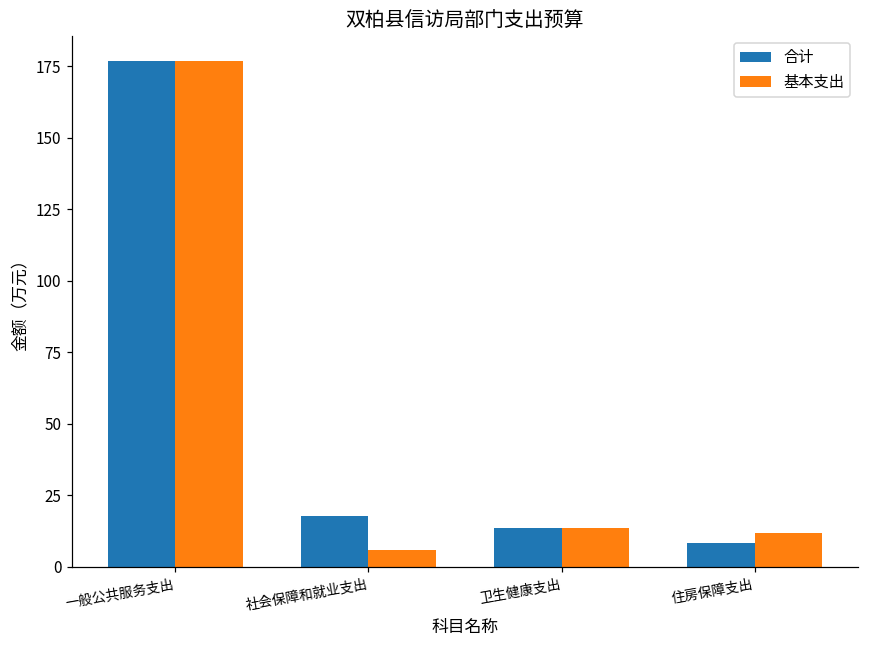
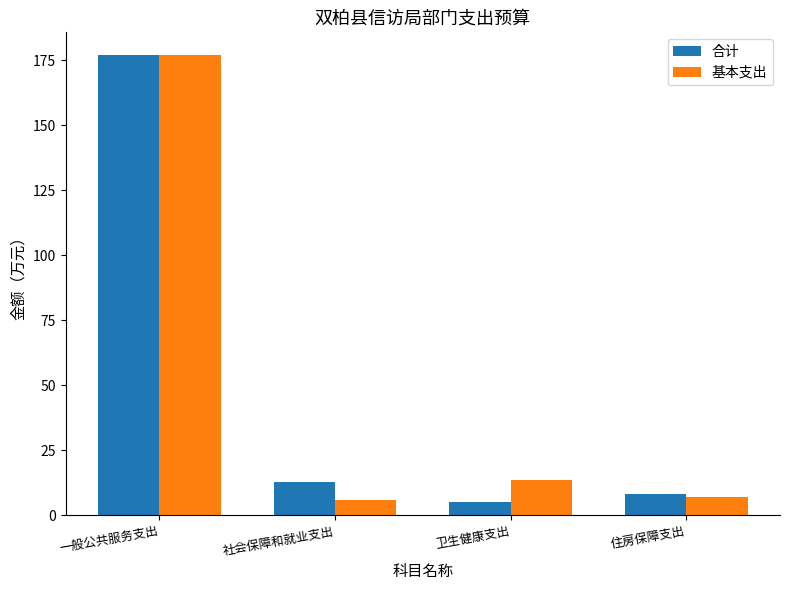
合计, 社会保障和就业支出: 18 -> 13
合计, 卫生健康支出: 14 -> 5
基本支出, 住房保障支出: 12 -> 7
